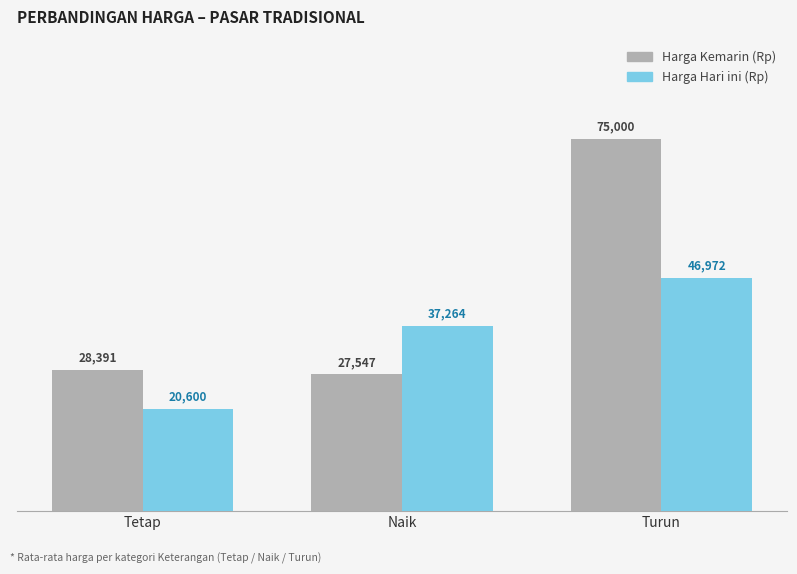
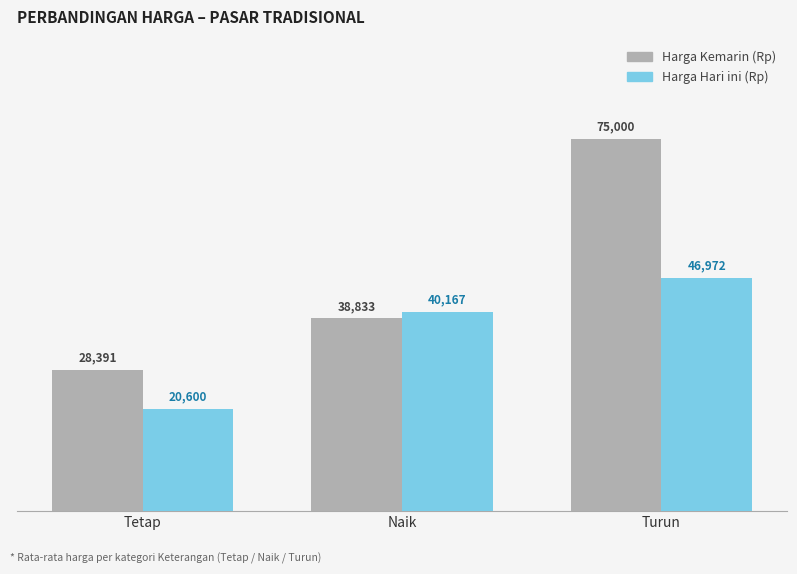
Harga Kemarin (Rp), Naik: 27,547 -> 38,833
Harga Hari ini (Rp), Naik: 37,264 -> 40,167
